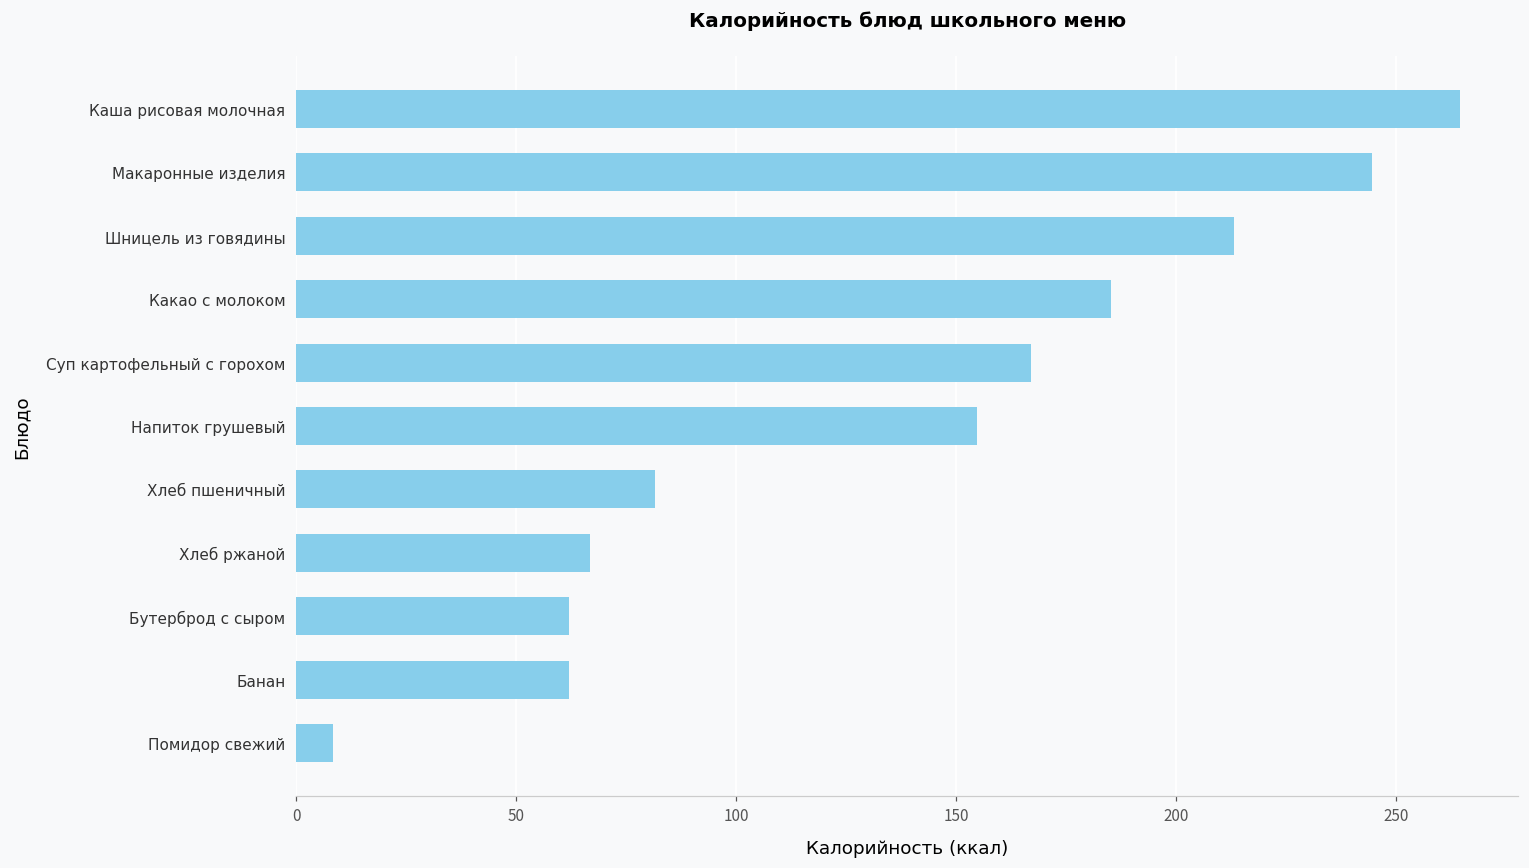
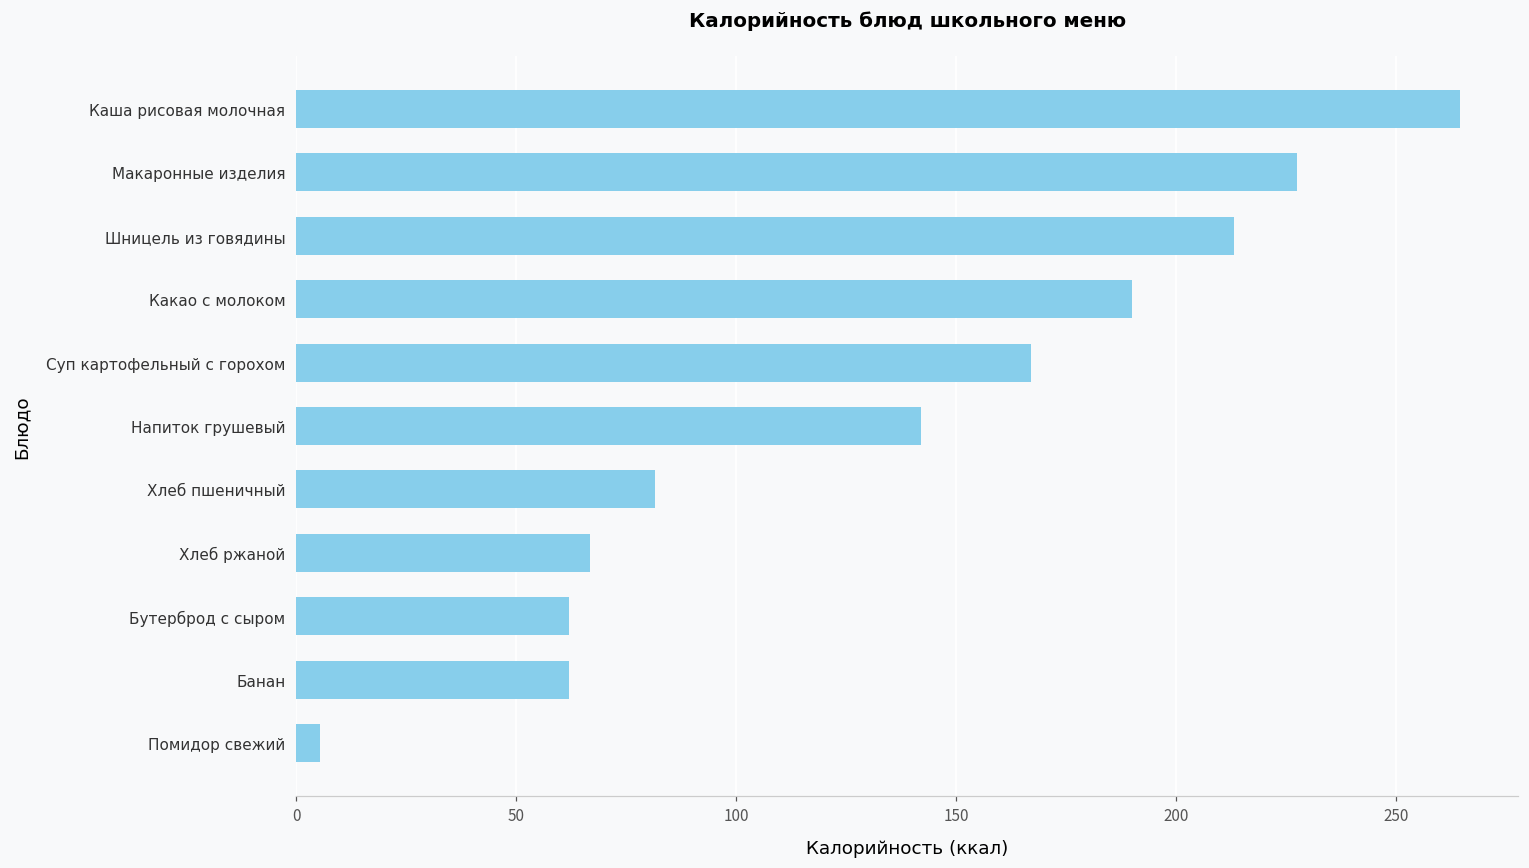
Макаронные изделия: 245 -> 228
Какао с молоком: 185 -> 190
Напиток грушевый: 155 -> 142
Помидор свежий: 8 -> 6
